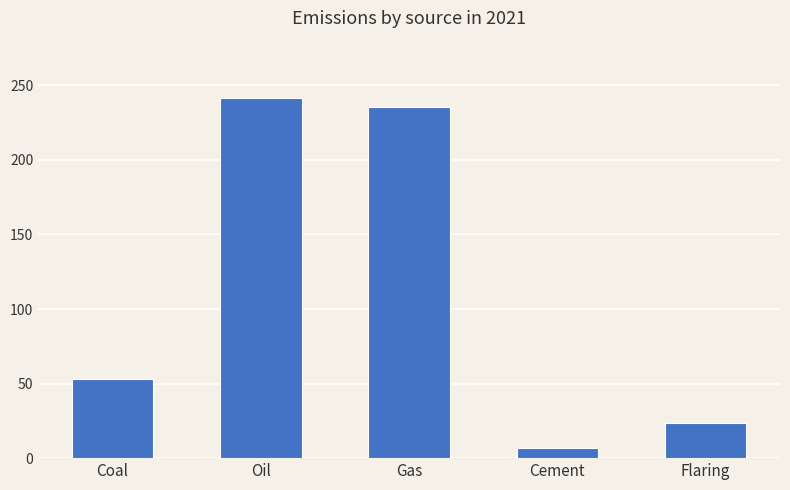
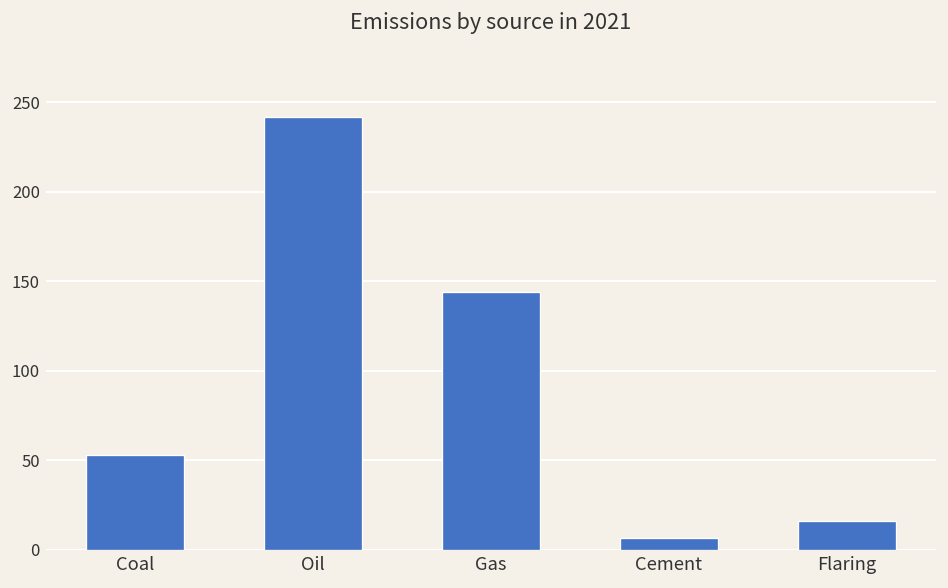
Gas: 235 -> 144
Flaring: 24 -> 16
